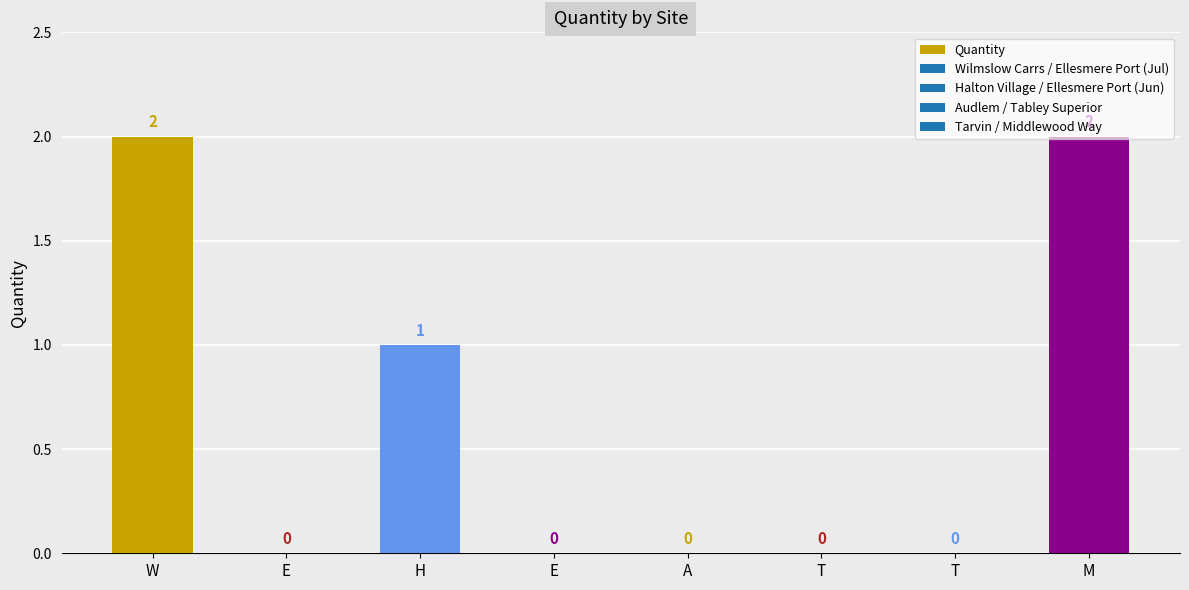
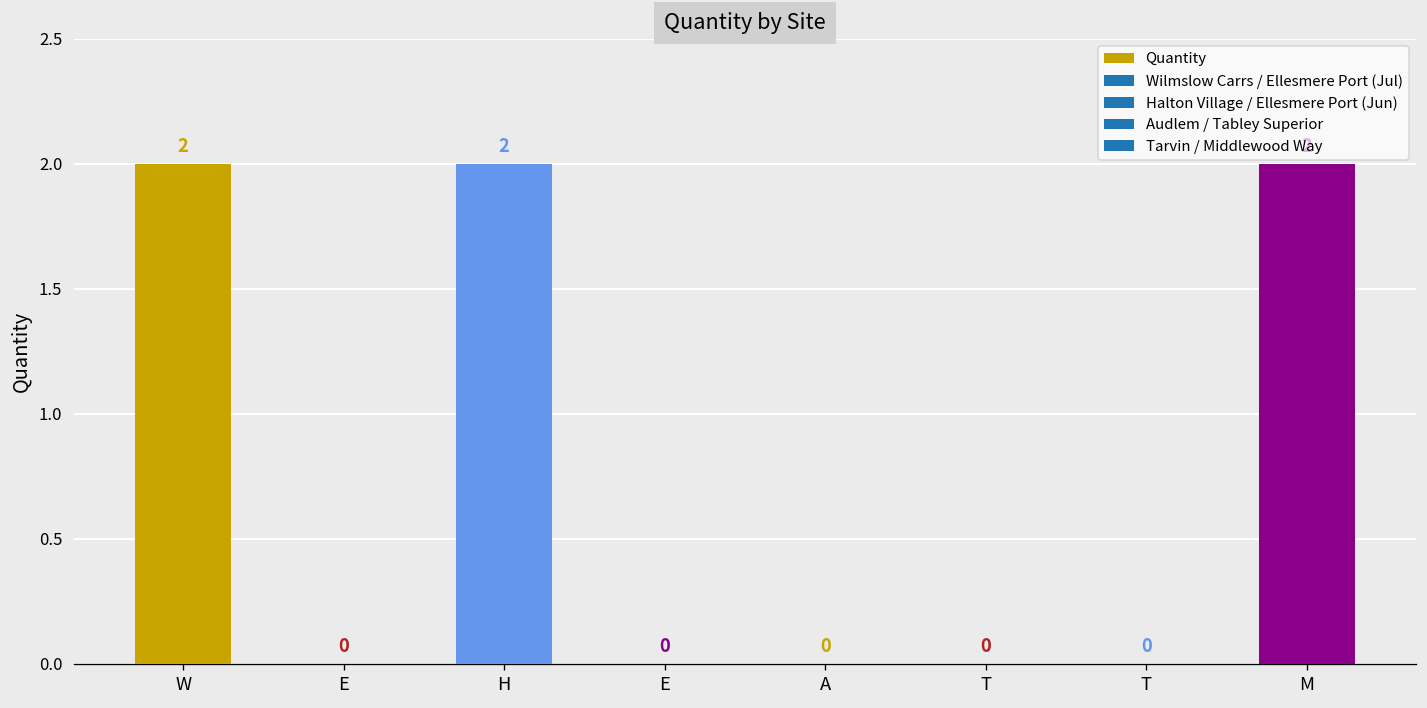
H: 1 -> 2
